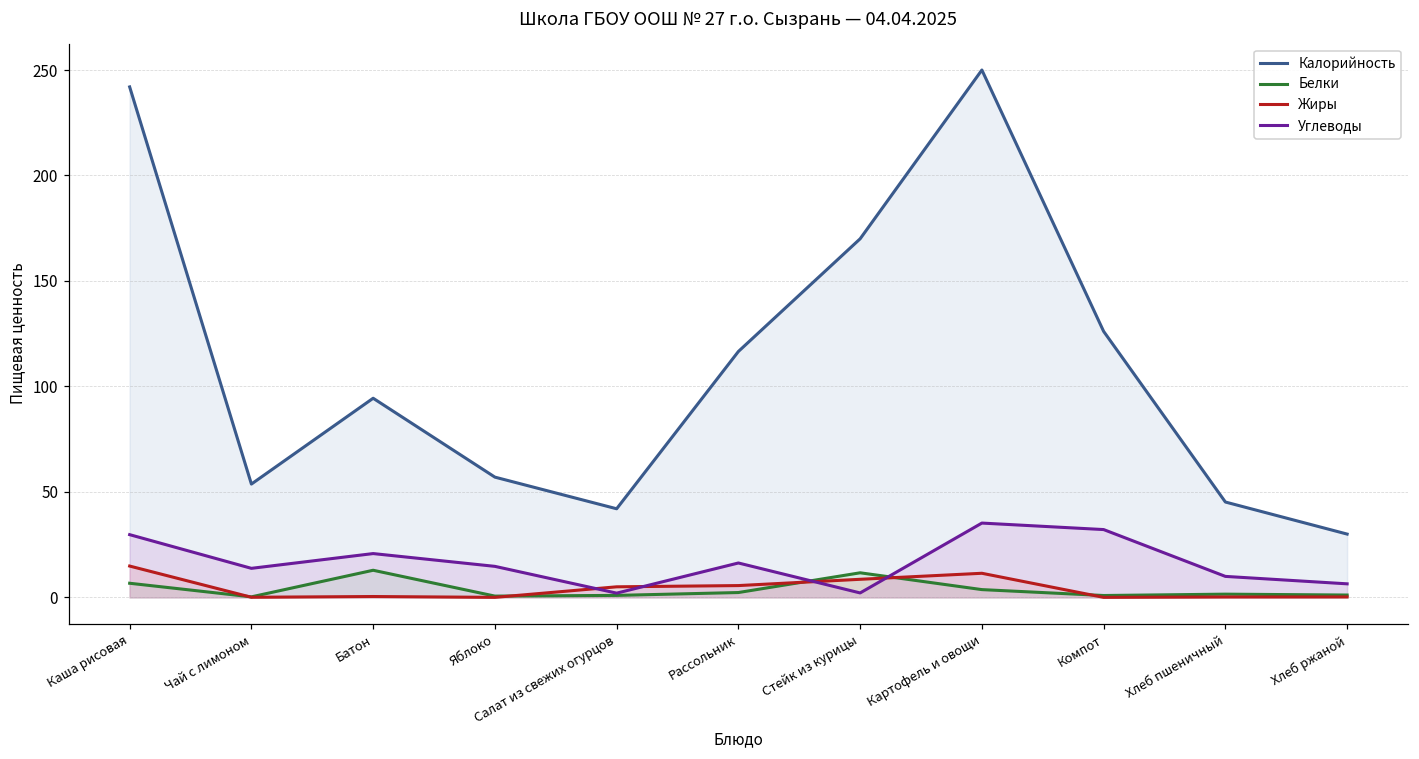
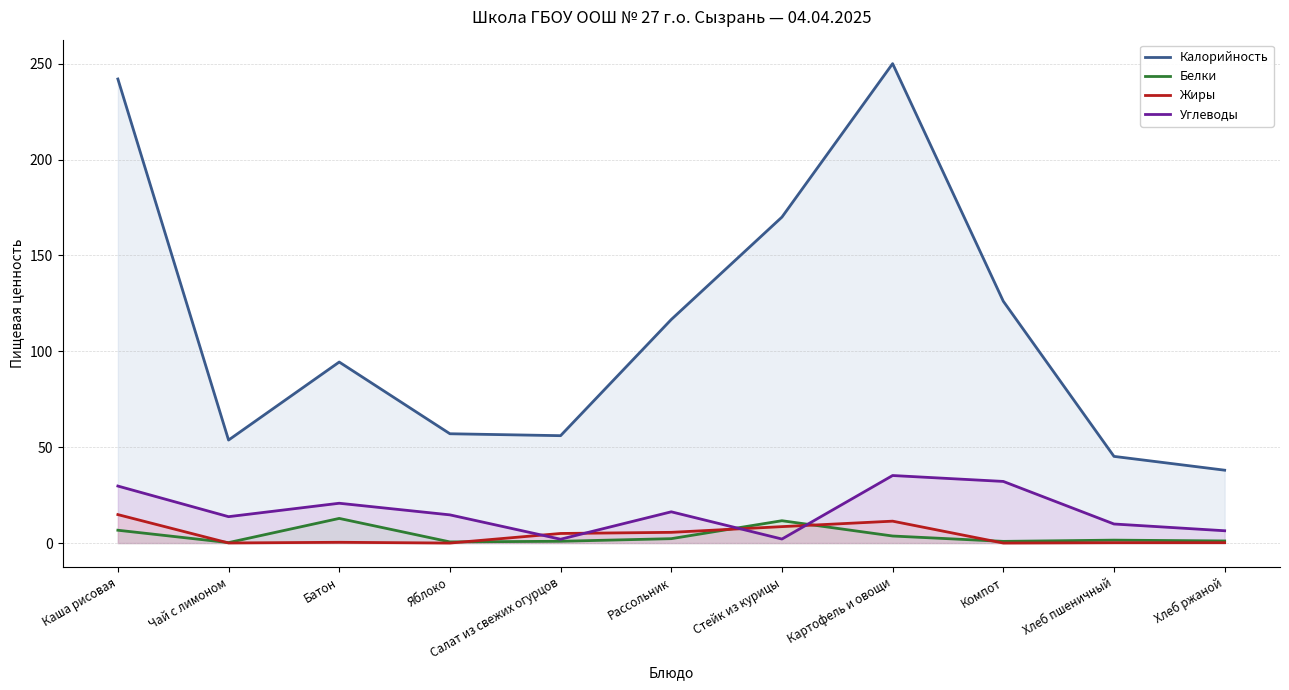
Калорийность, Салат из свежих огурцов: 42 -> 56
Калорийность, Хлеб ржаной: 30 -> 38
